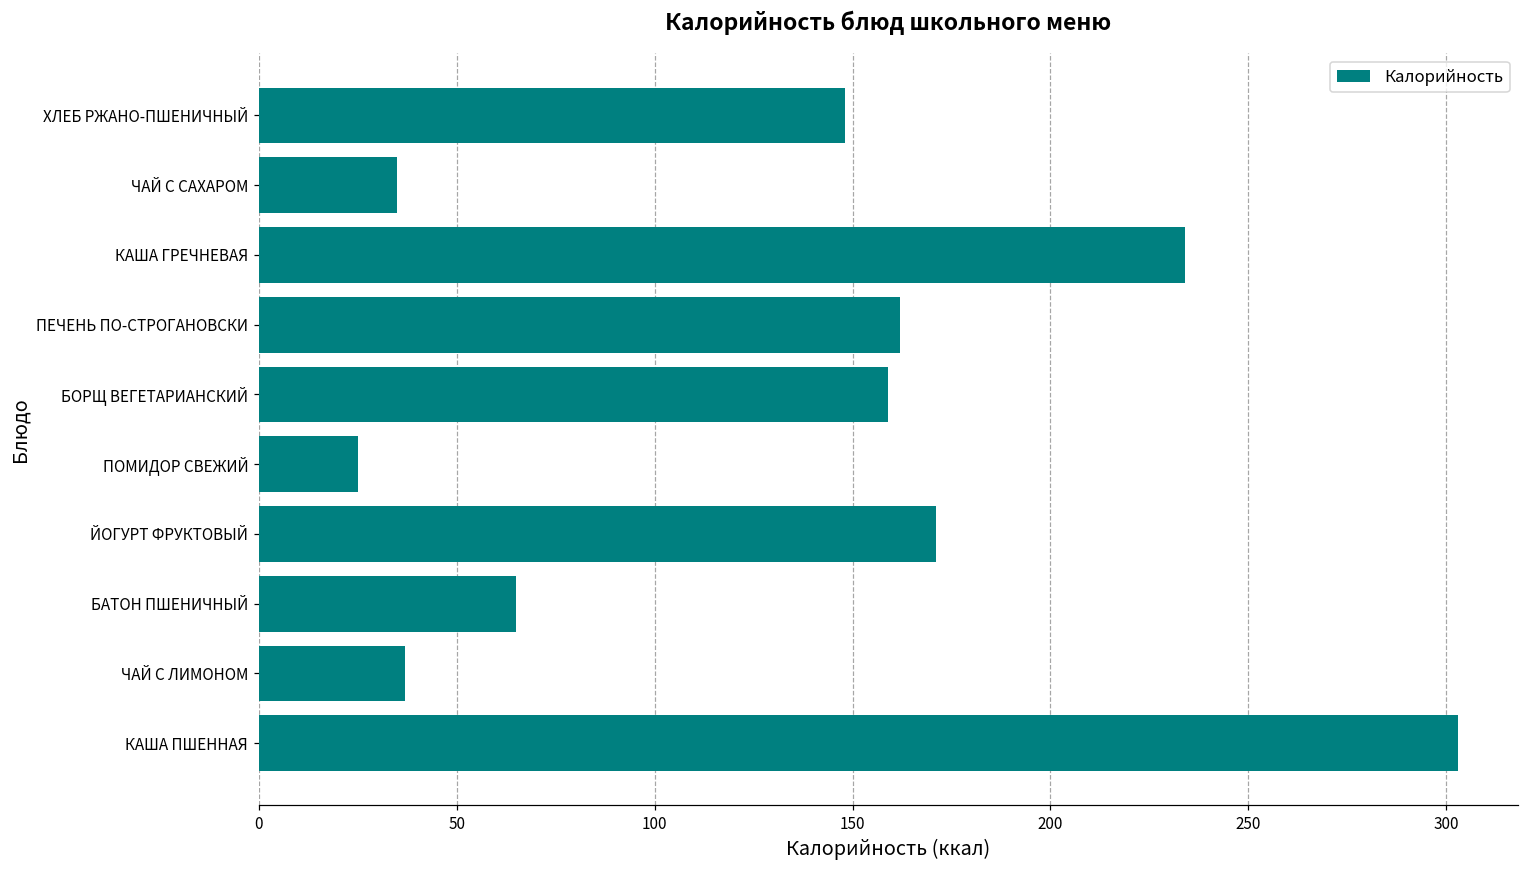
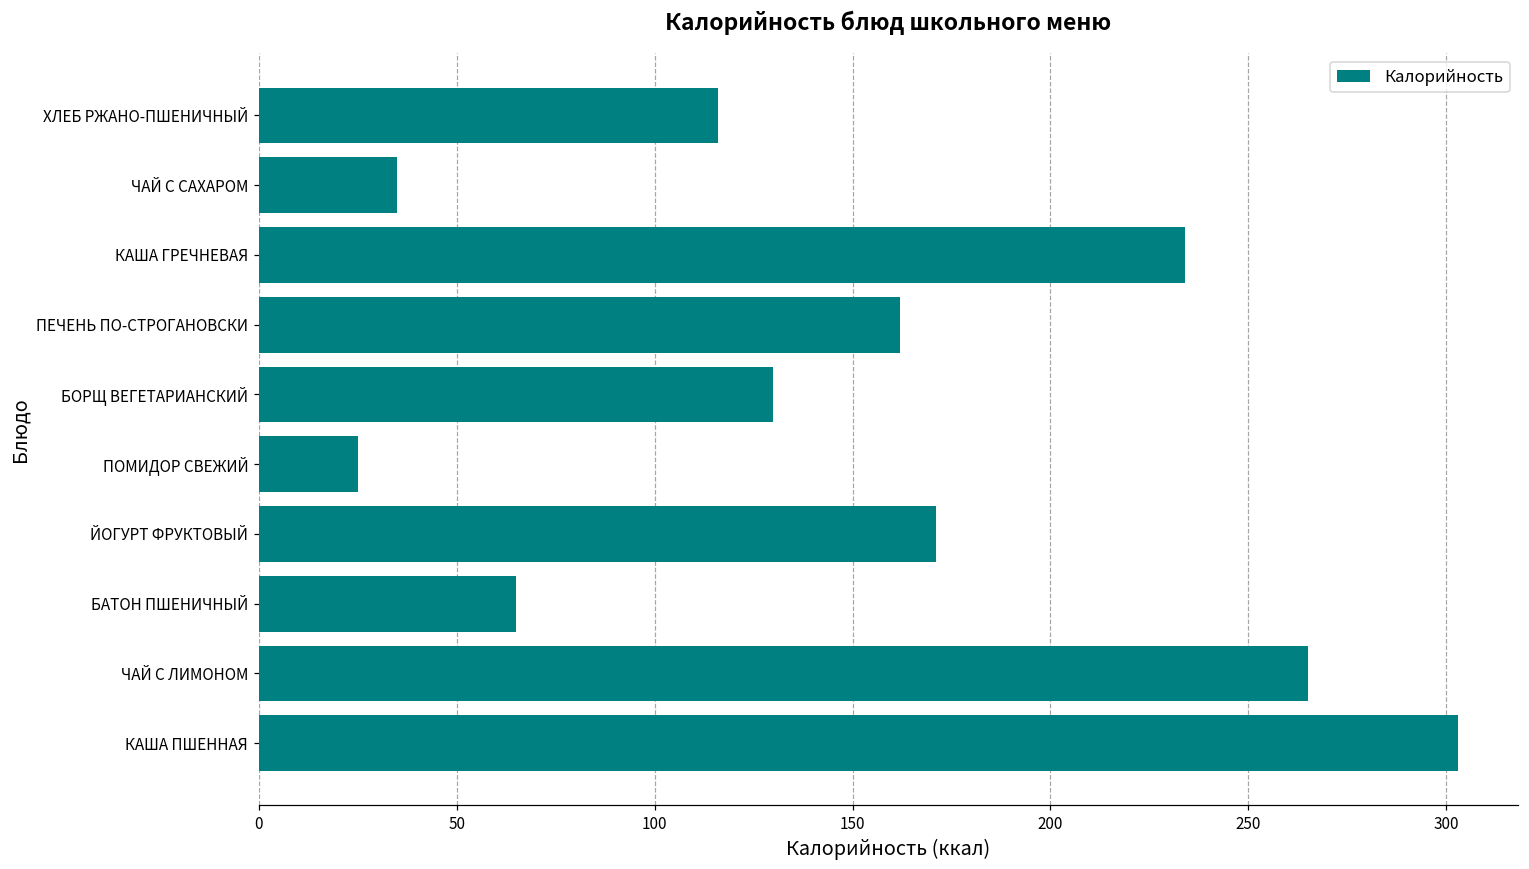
ХЛЕБ РЖАНО-ПШЕНИЧНЫЙ: 148 -> 116
БОРЩ ВЕГЕТАРИАНСКИЙ: 159 -> 130
ЧАЙ С ЛИМОНОМ: 37 -> 265
